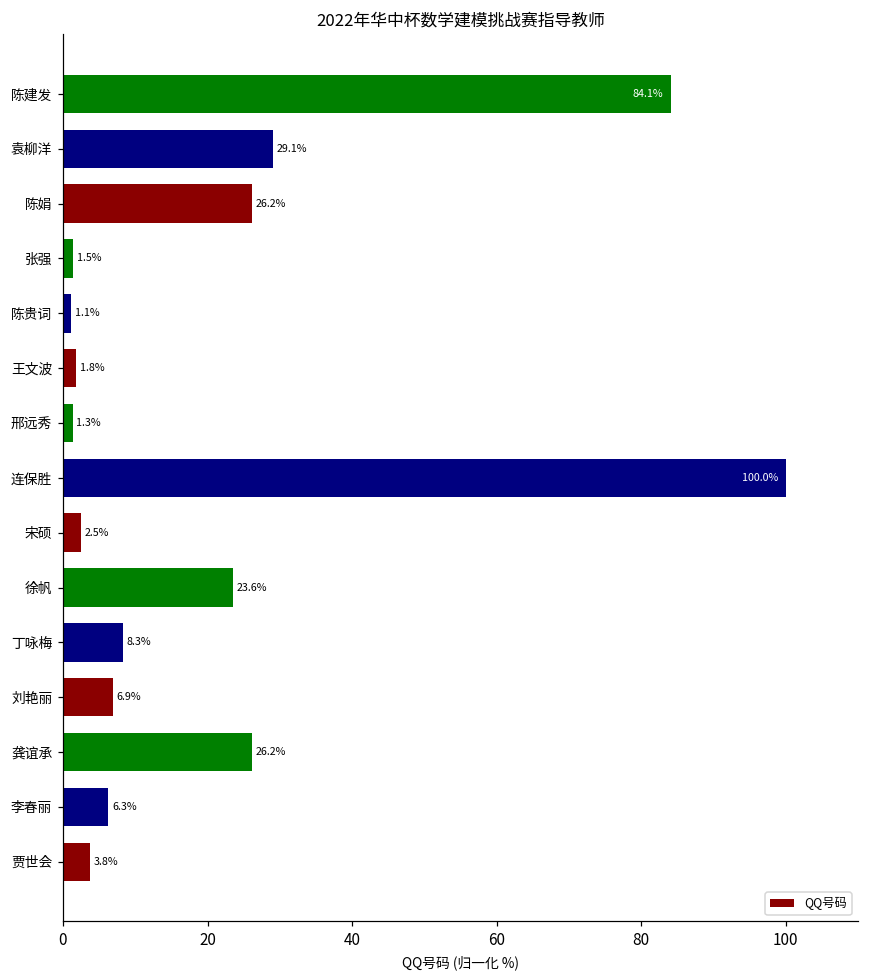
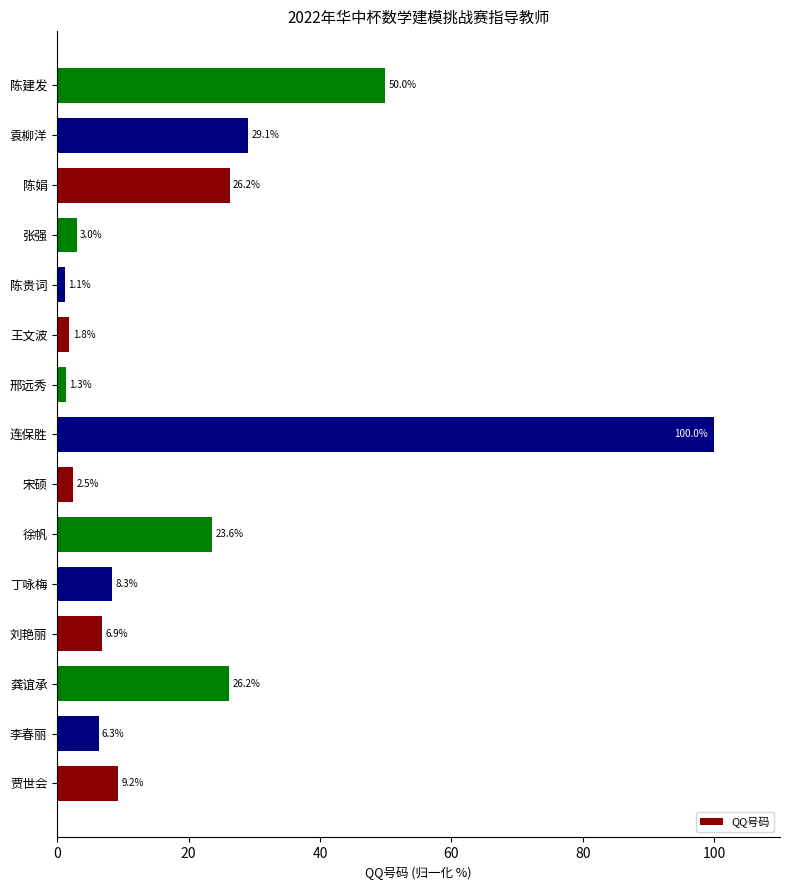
陈建发: 84.1% -> 50.0%
张强: 1.5% -> 3.0%
贾世会: 3.8% -> 9.2%
